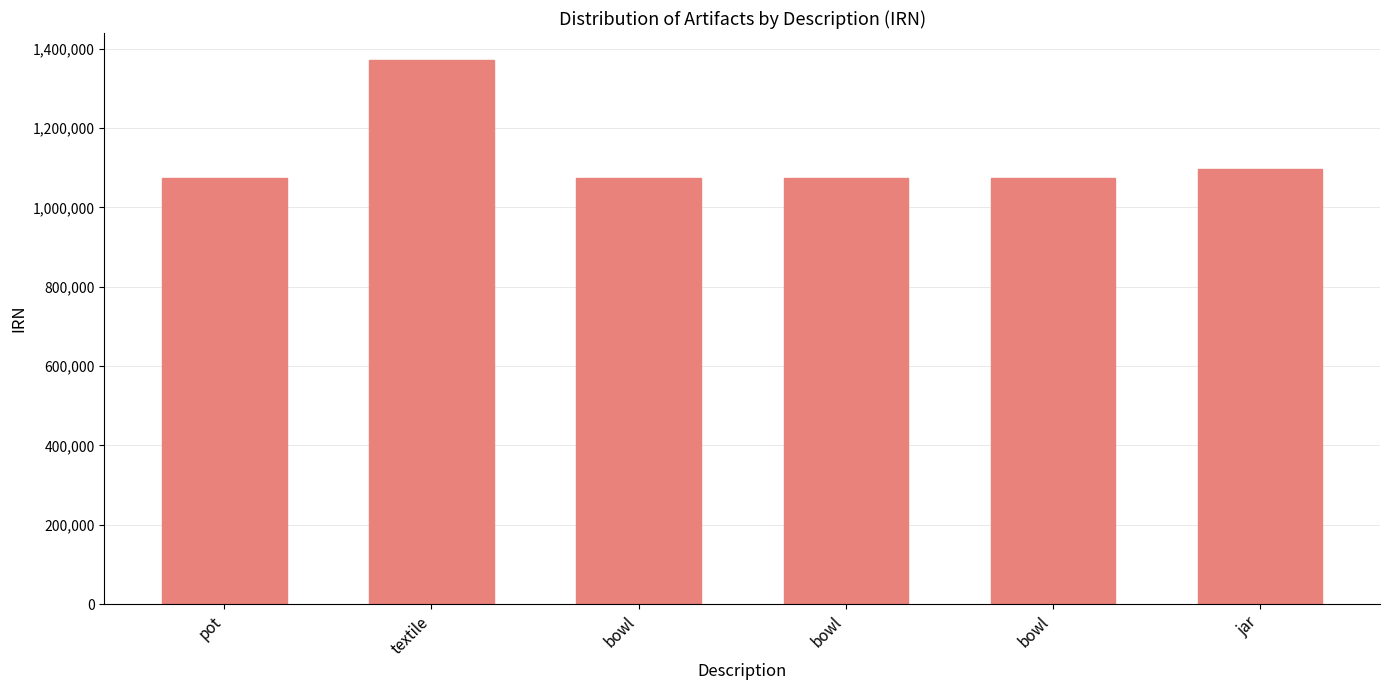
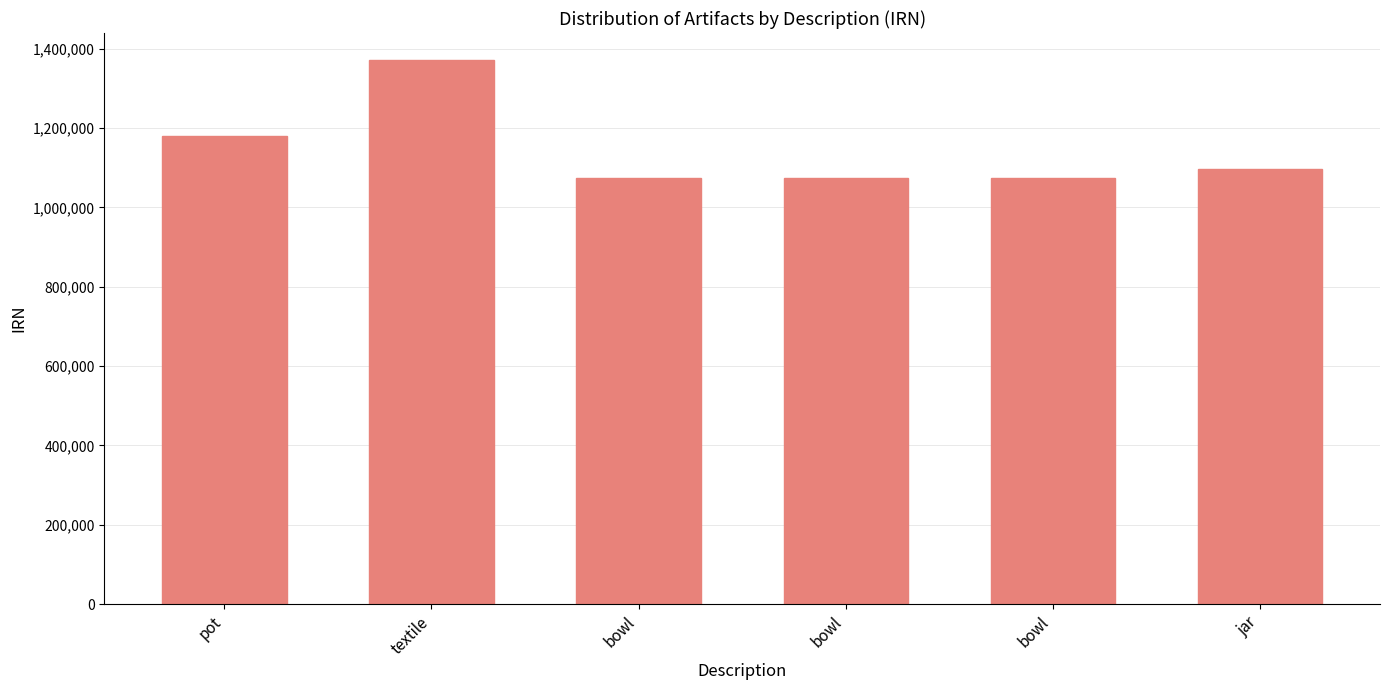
pot: 1,070,000 -> 1,180,000
